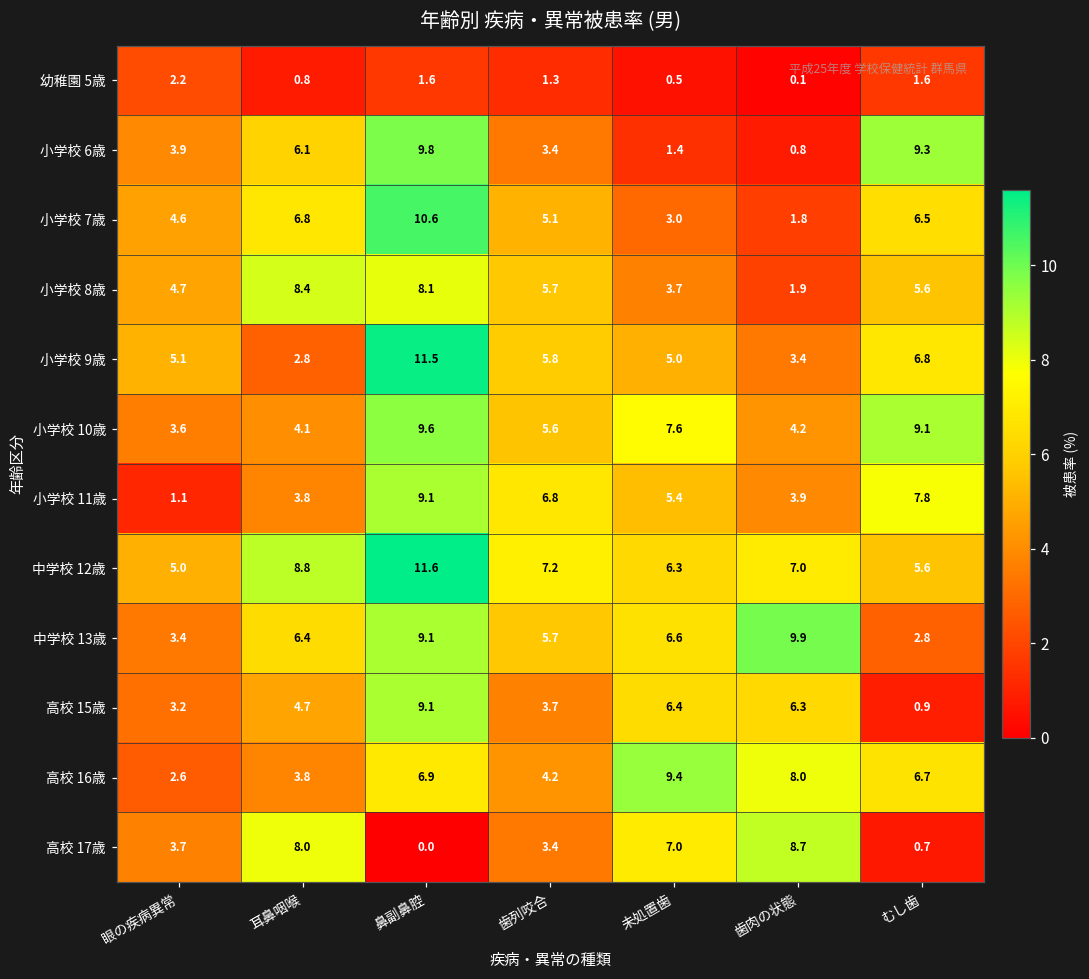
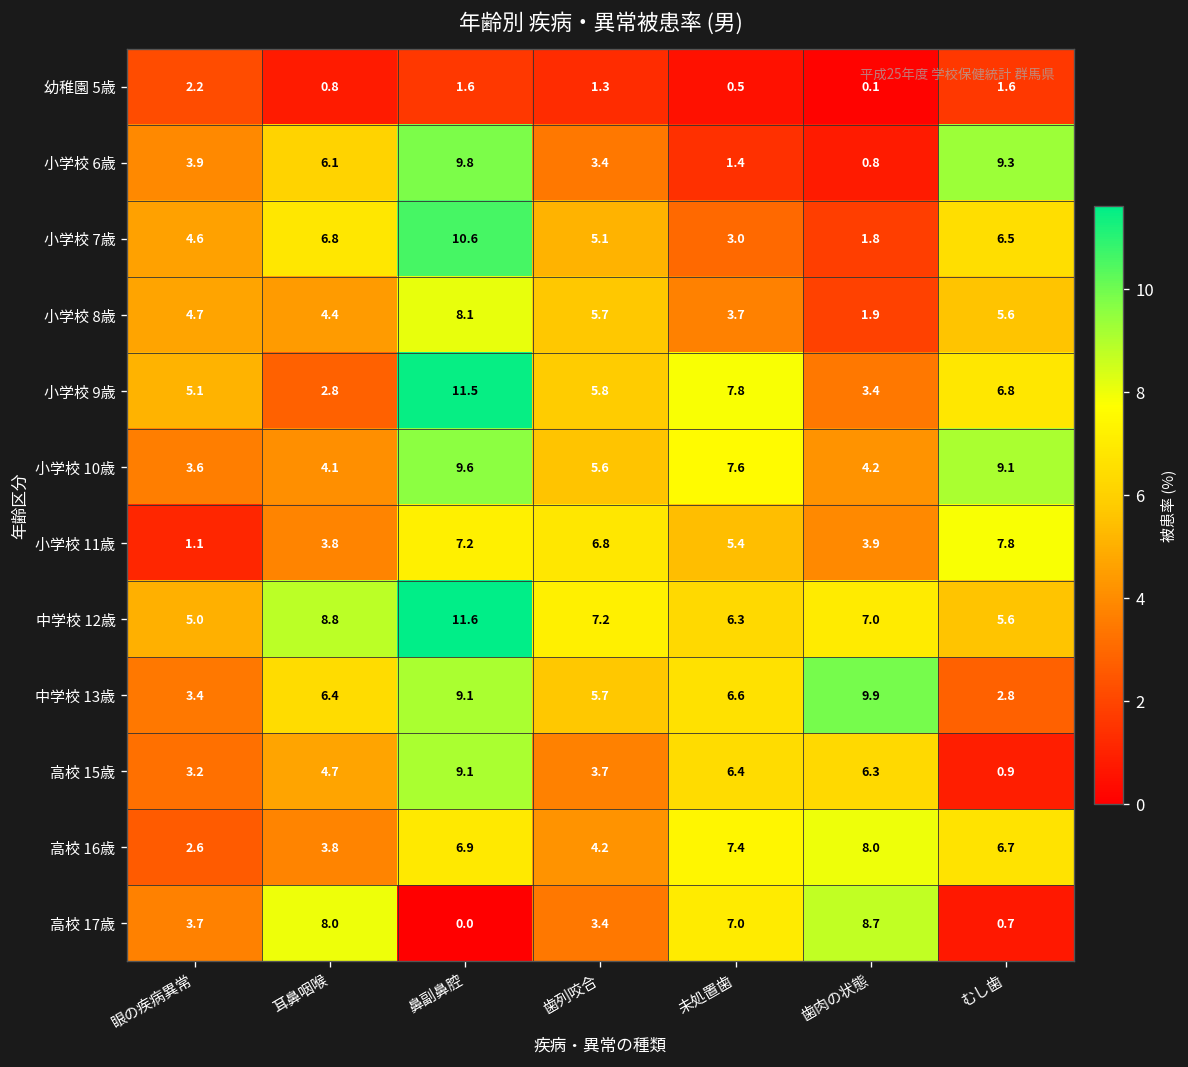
小学校 8歳, 耳鼻咽喉: 8.4 -> 4.4
小学校 9歳, 未処置歯: 5.0 -> 7.8
小学校 11歳, 鼻副鼻腔: 9.1 -> 7.2
高校 16歳, 未処置歯: 9.4 -> 7.4
